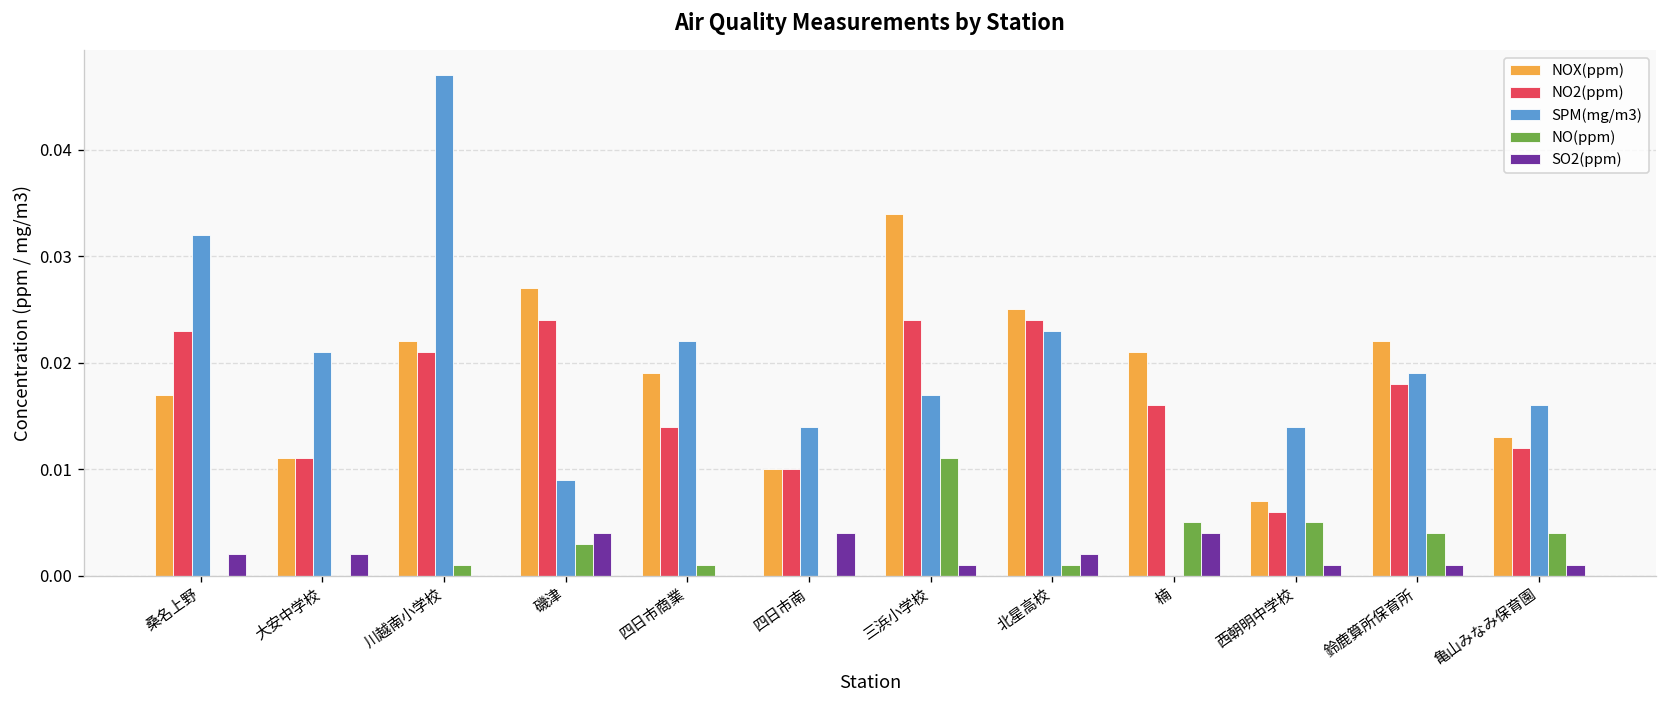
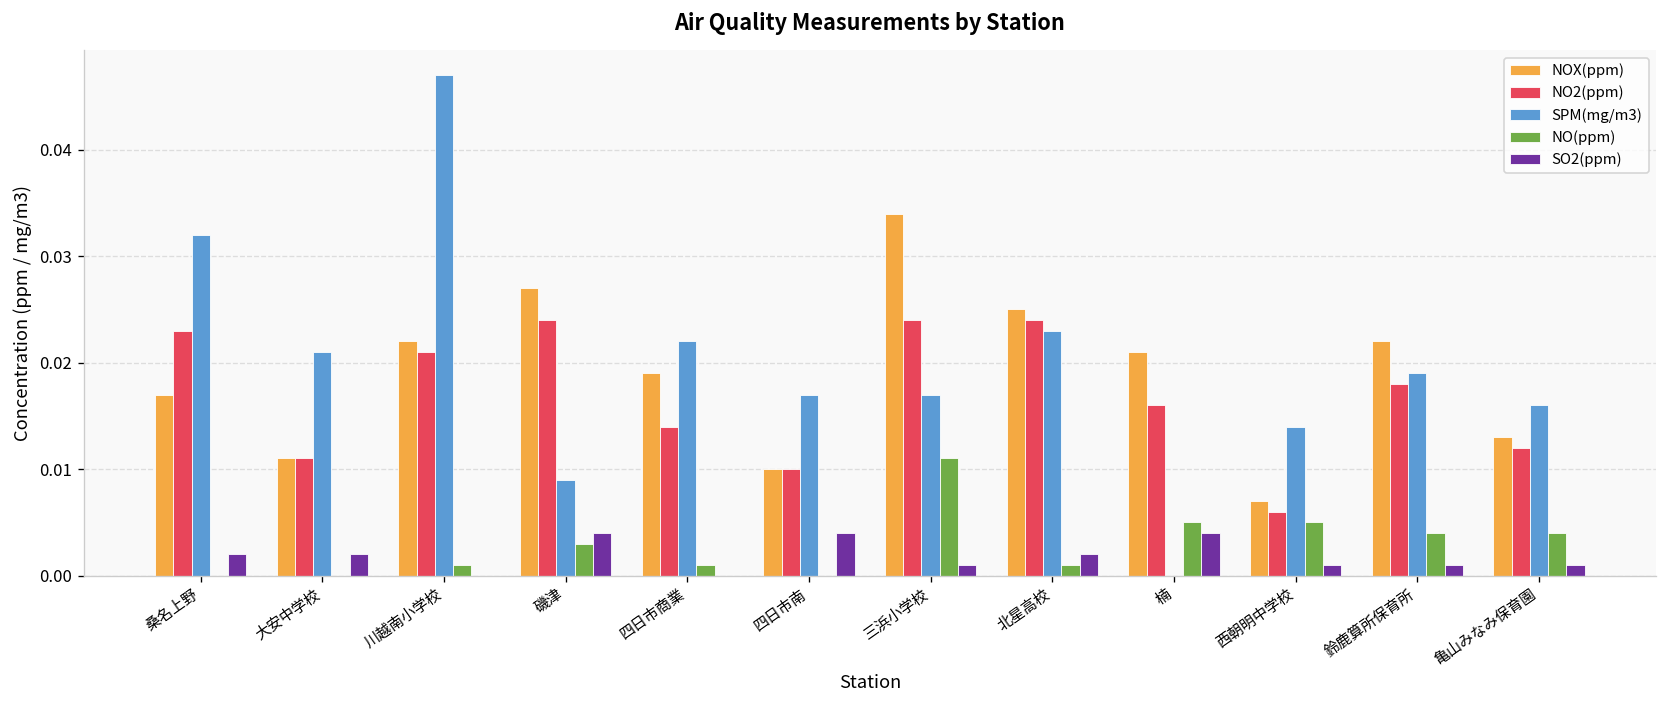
SPM(mg/m3), 四日市南: 0.014 -> 0.017
